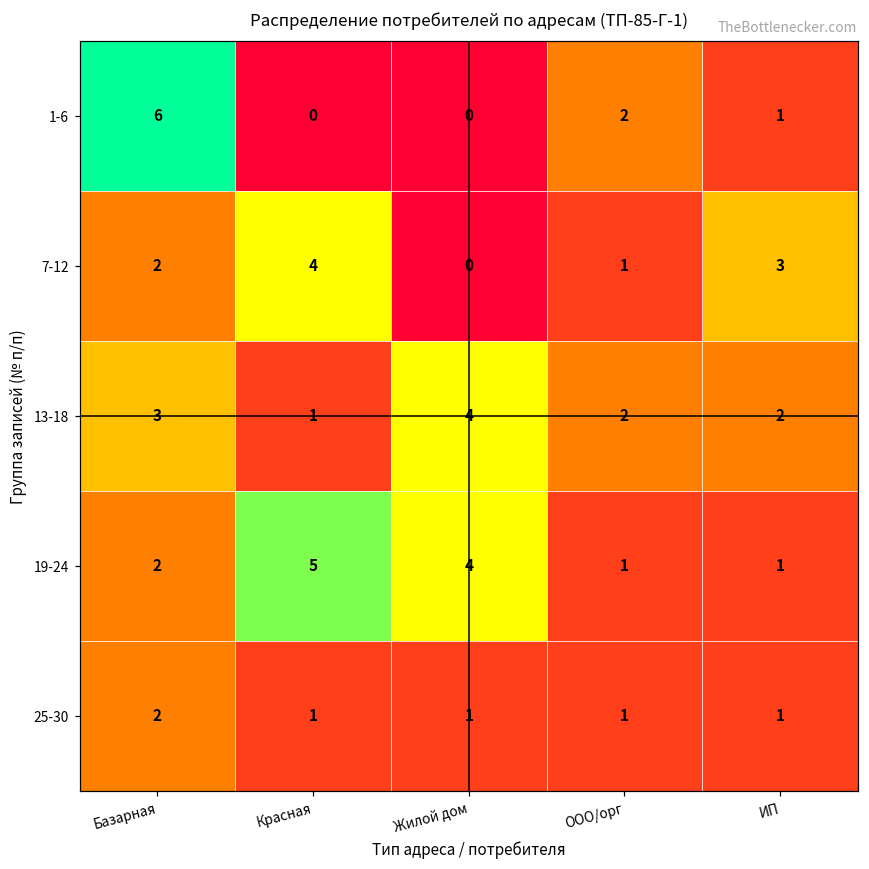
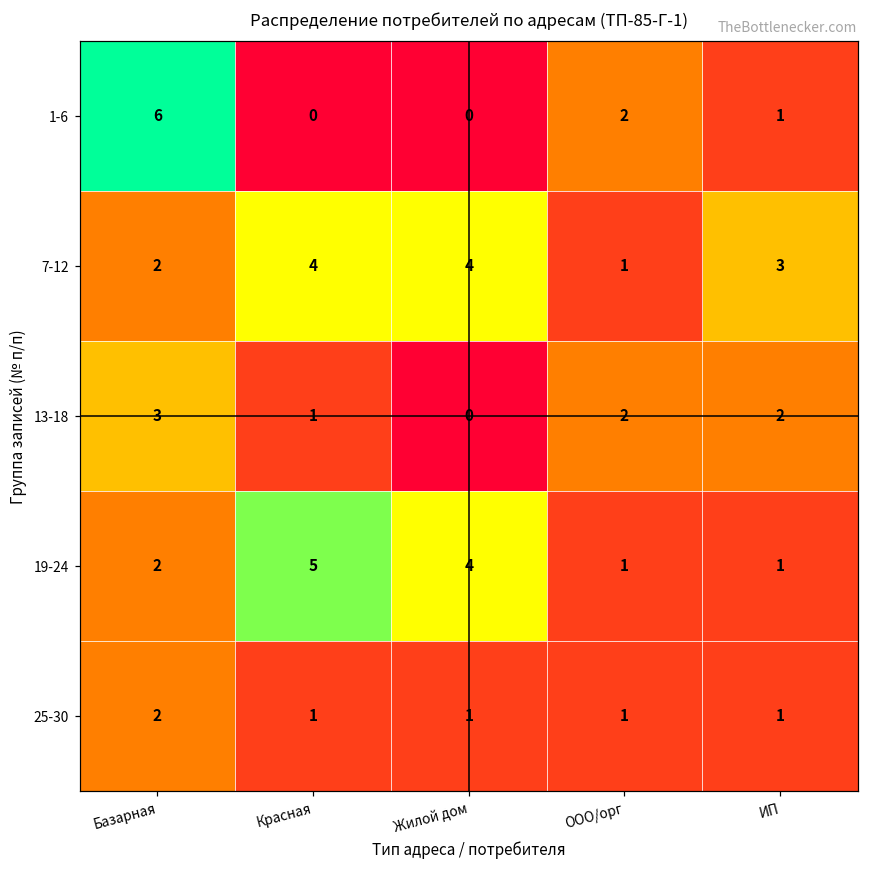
7-12, Жилой дом: 0 -> 4
13-18, Жилой дом: 4 -> 0
